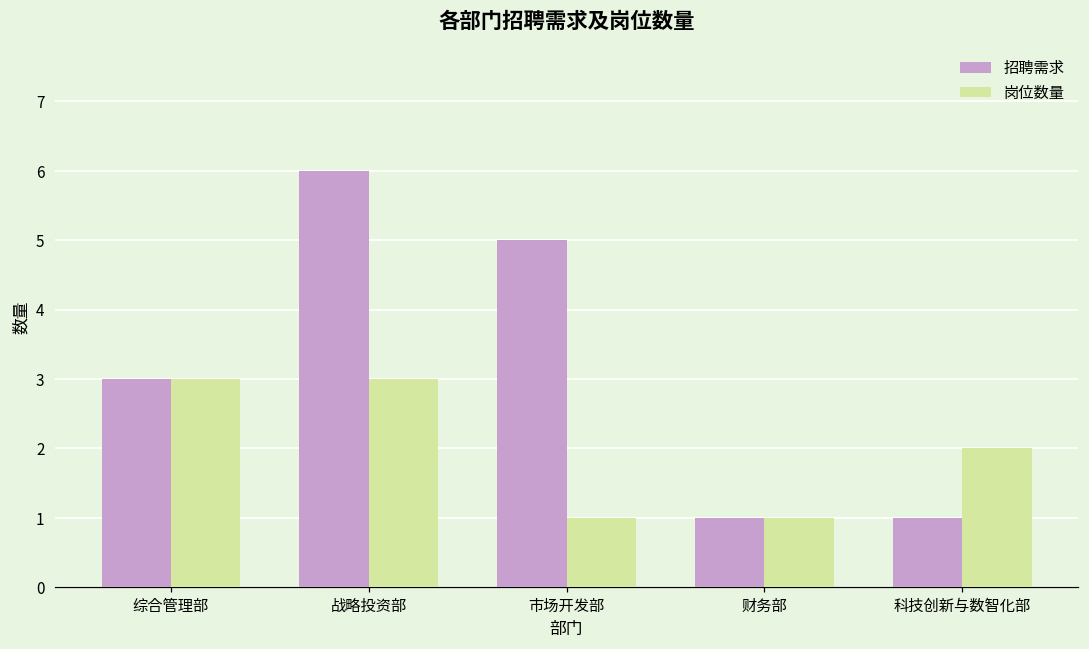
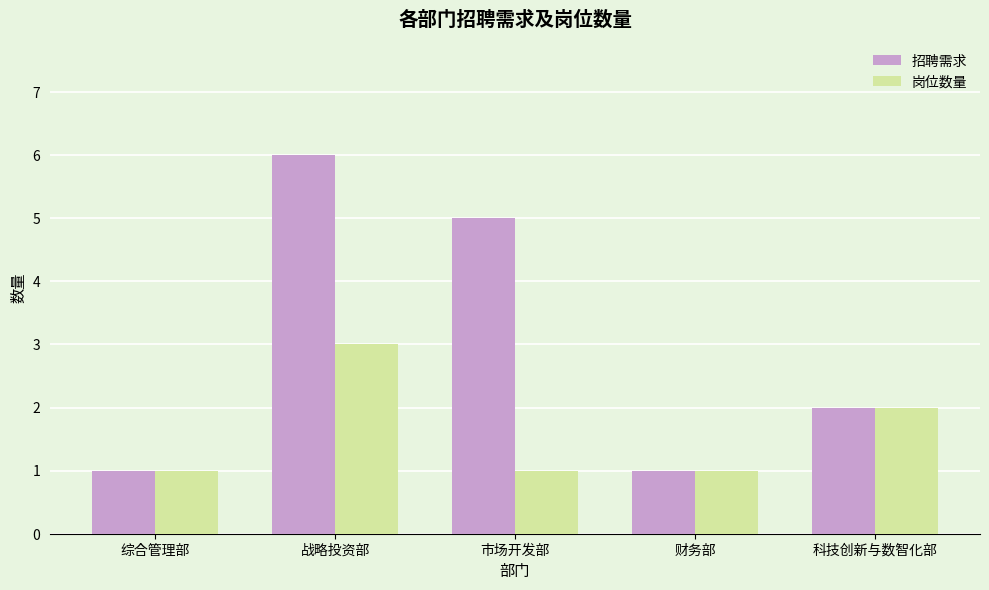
招聘需求, 综合管理部: 3 -> 1
岗位数量, 综合管理部: 3 -> 1
招聘需求, 科技创新与数智化部: 1 -> 2
